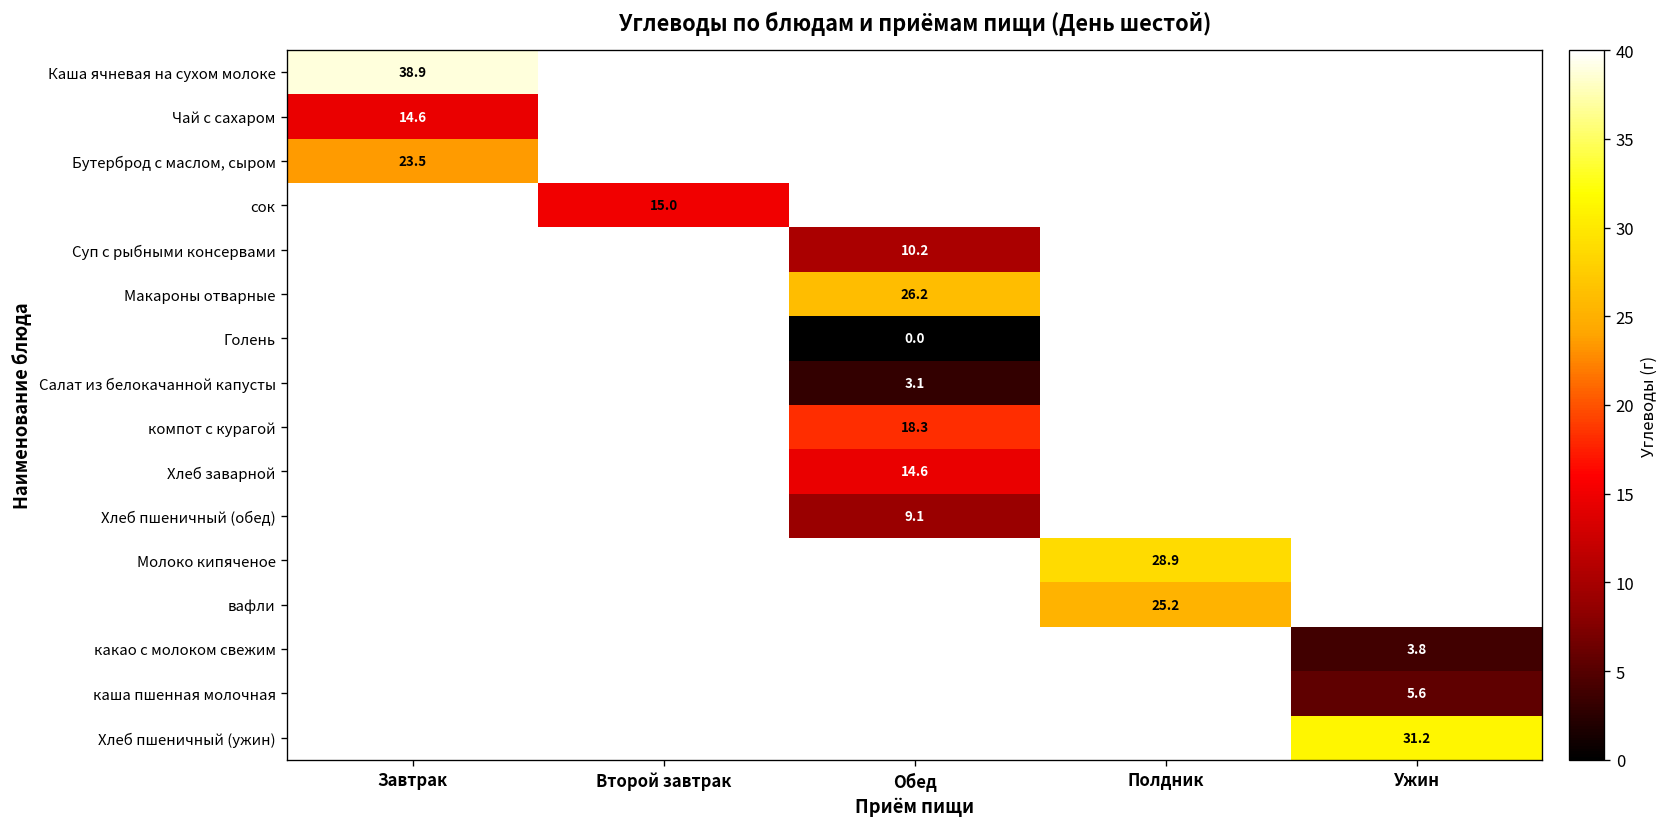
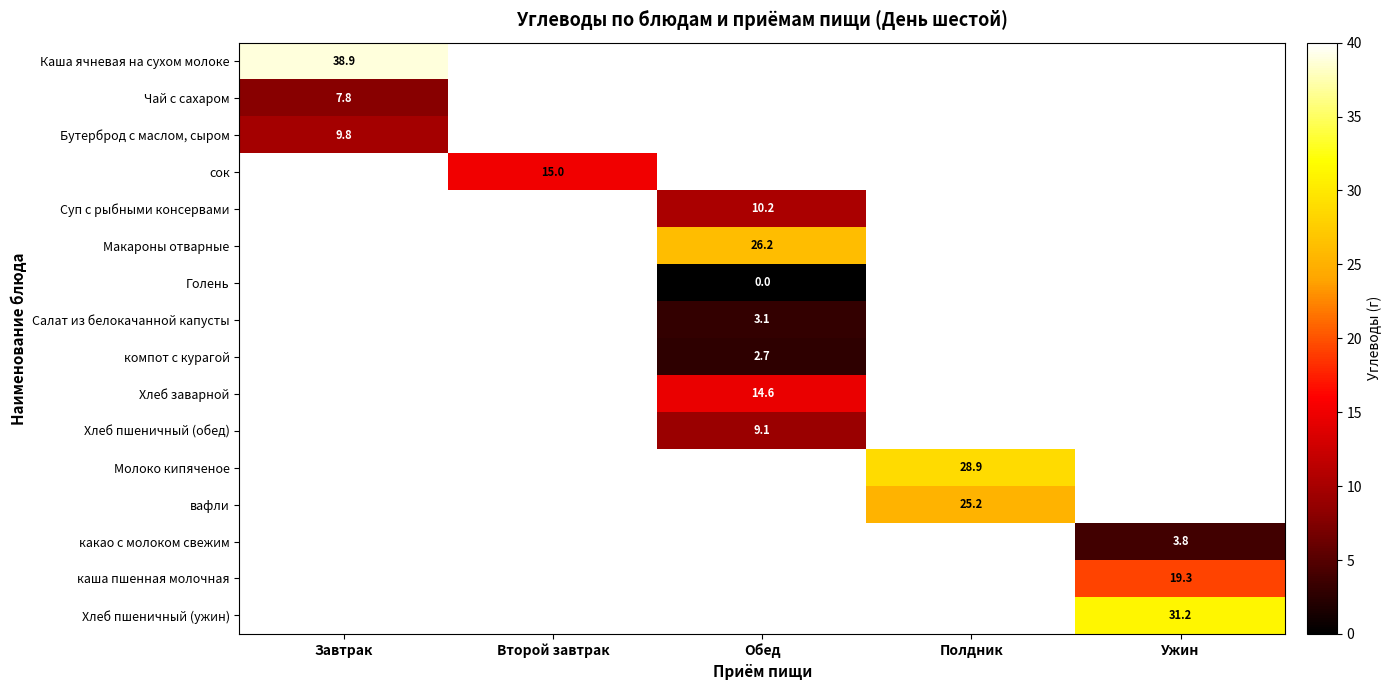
Чай с сахаром, Завтрак: 14.6 -> 7.8
Бутерброд с маслом, сыром, Завтрак: 23.5 -> 9.8
компот с курагой, Обед: 18.3 -> 2.7
каша пшенная молочная, Ужин: 5.6 -> 19.3
